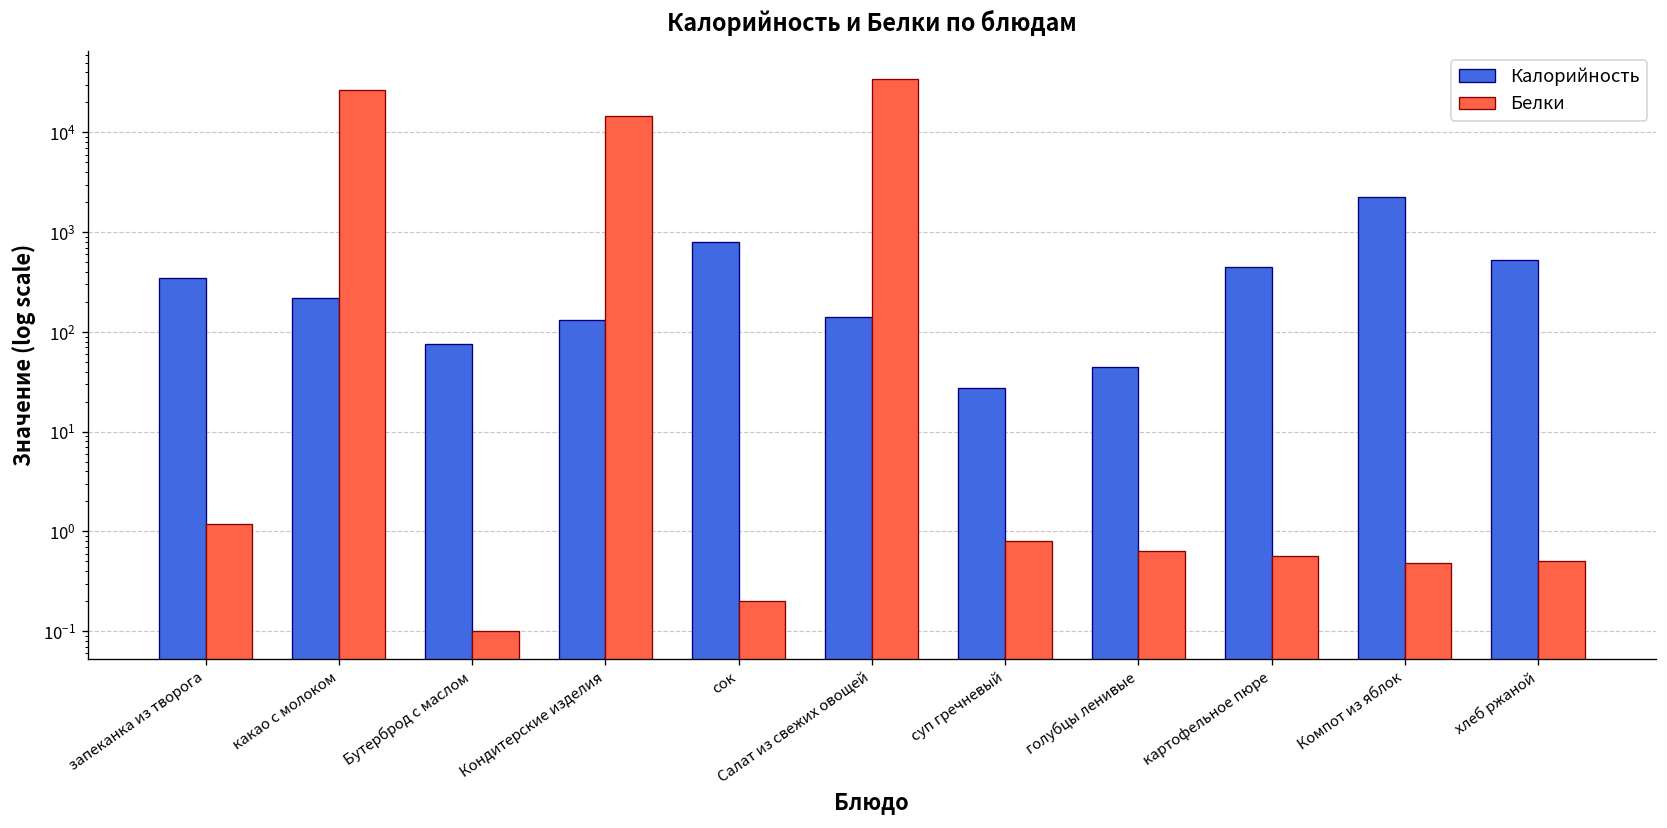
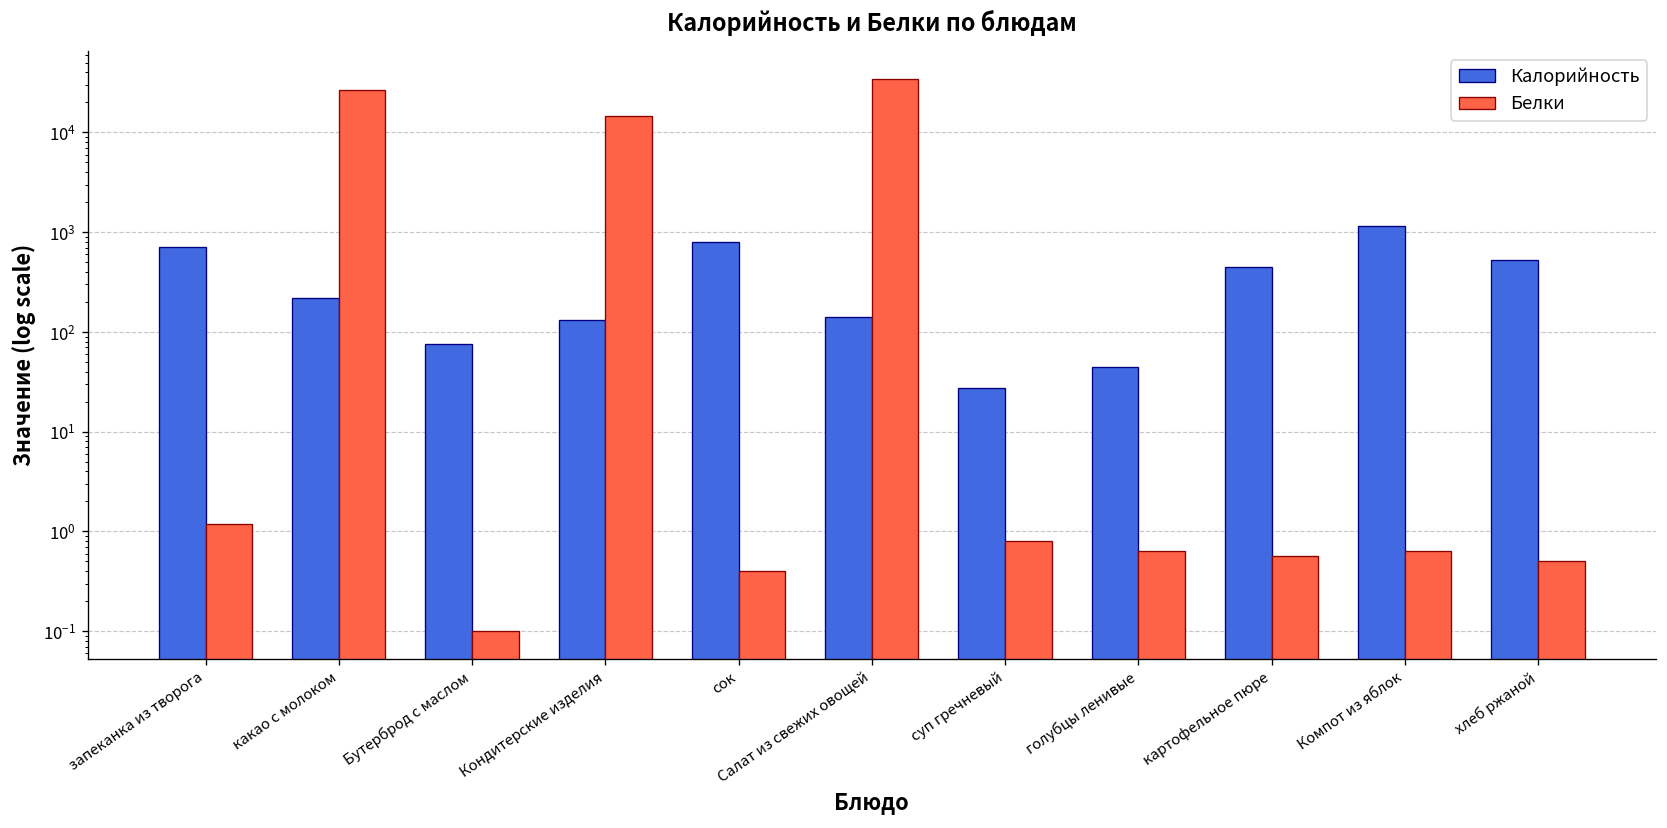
Калорийность, запеканка из творога: 350 -> 700
Белки, сок: 0.2 -> 0.4
Калорийность, Компот из яблок: 2200 -> 1200
Белки, Компот из яблок: 0.5 -> 0.6
